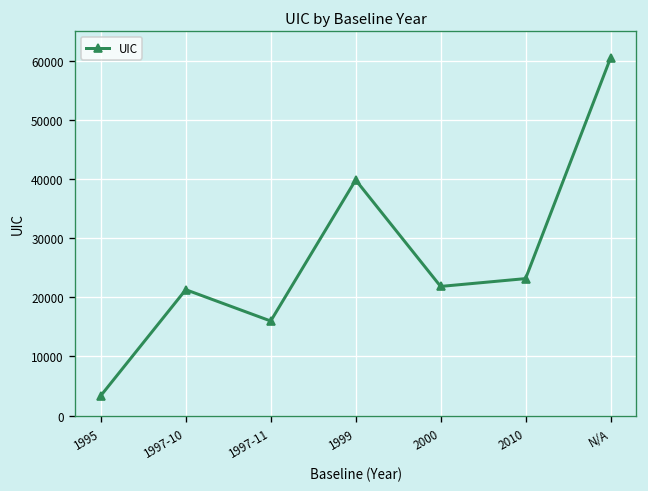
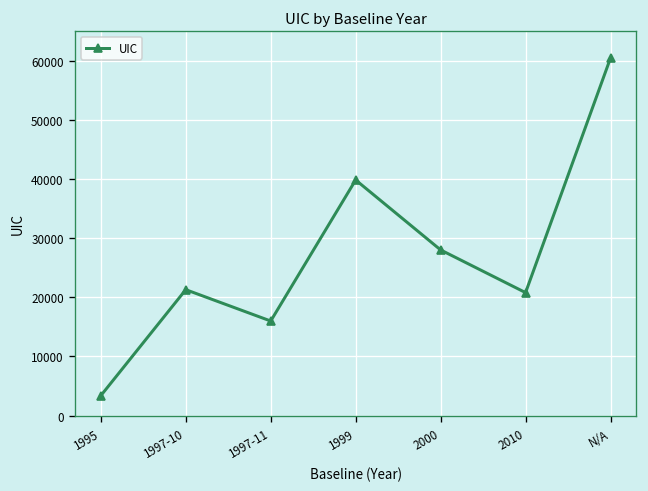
2000: 22000 -> 28000
2010: 23000 -> 21000
